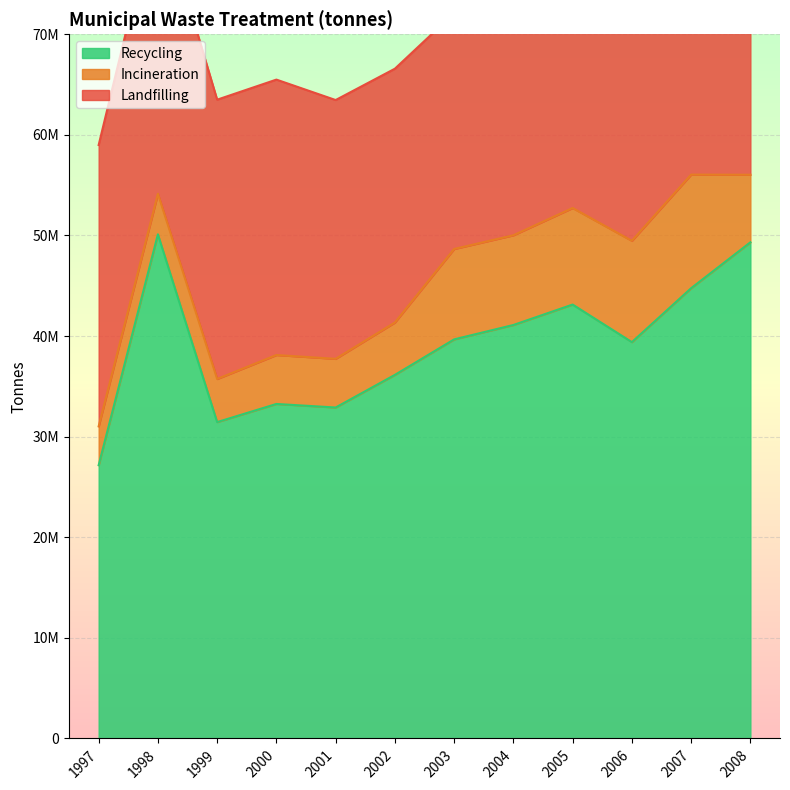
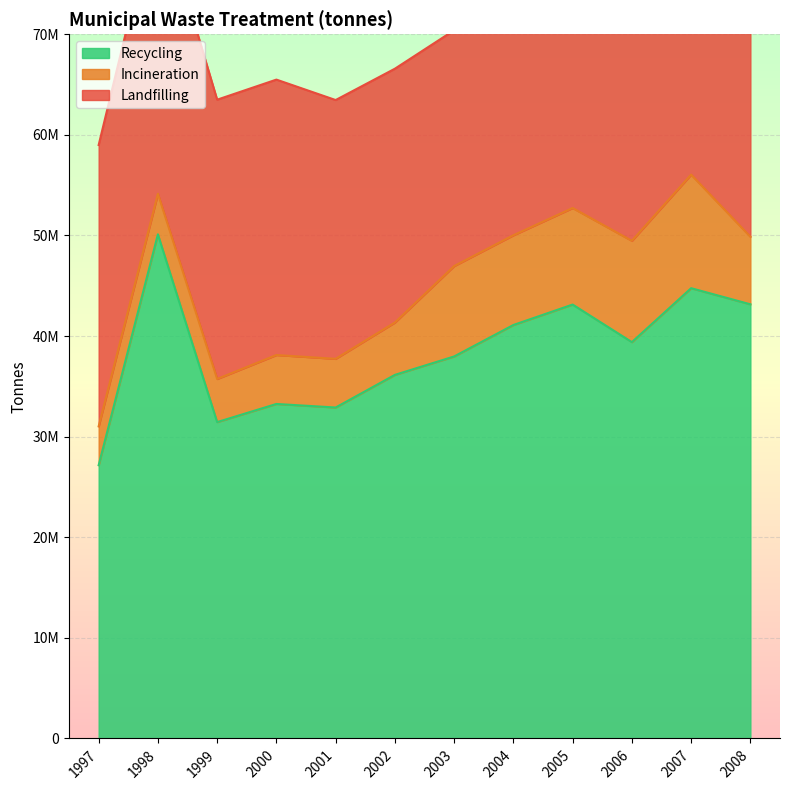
Recycling, 2003: 39700000 -> 38000000
Recycling, 2008: 49300000 -> 43200000
